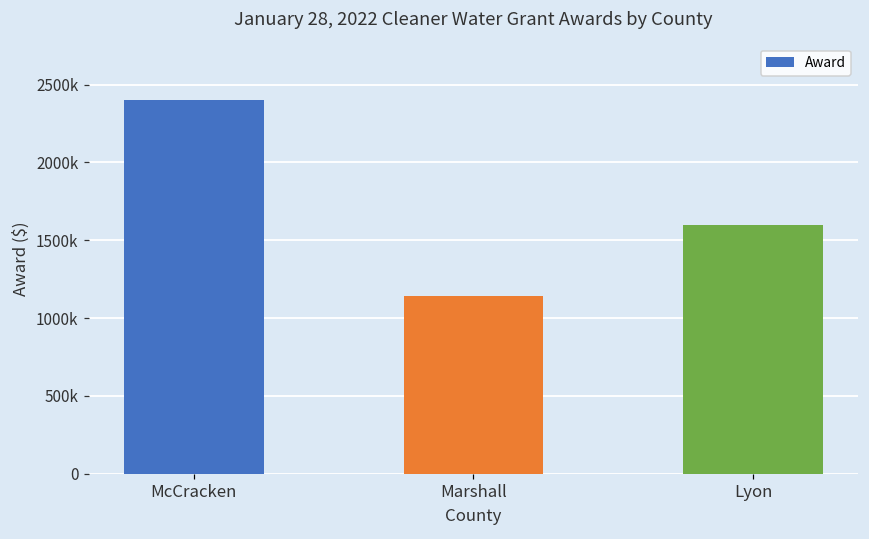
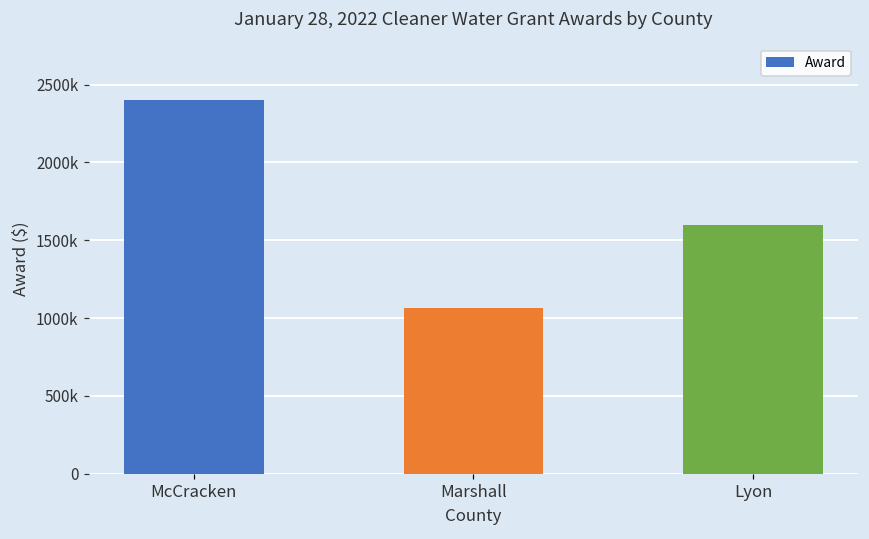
Marshall: 1140000 -> 1070000
